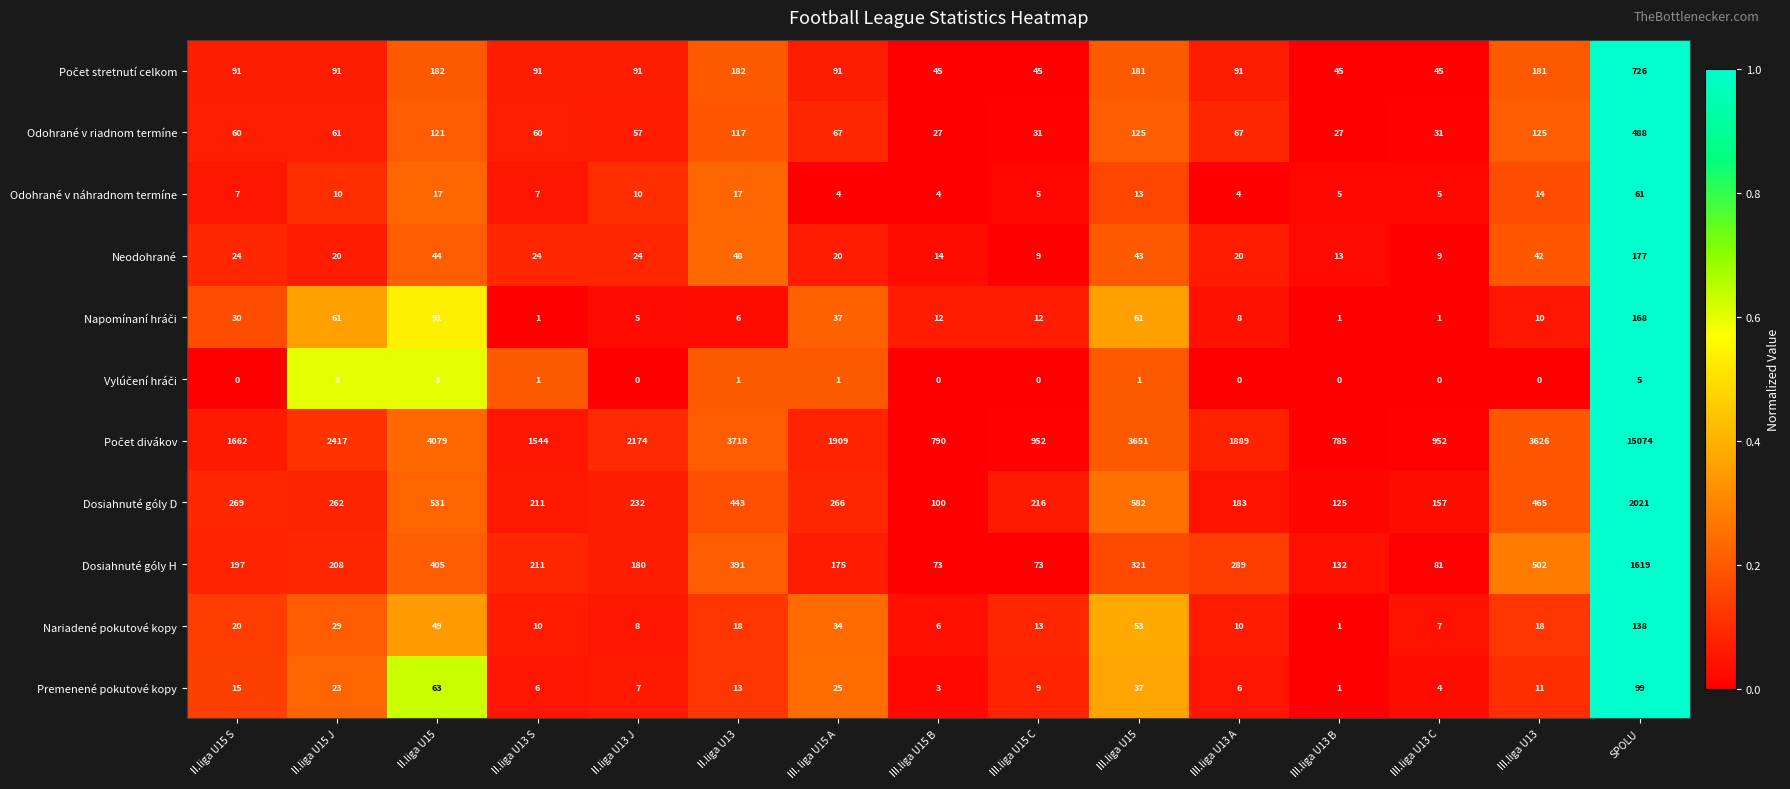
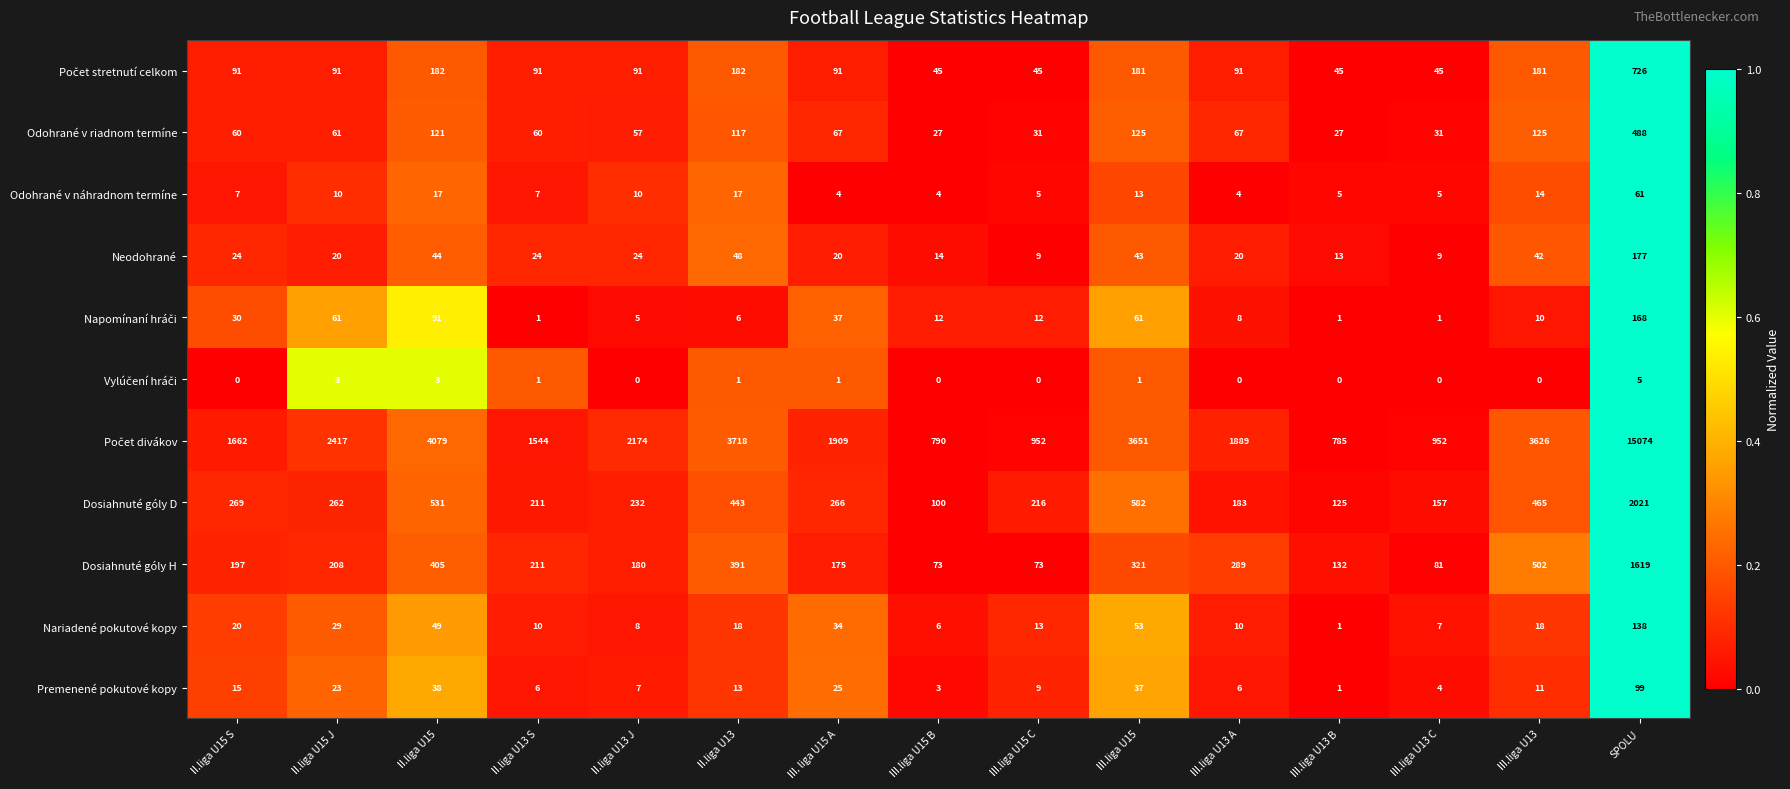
Premenené pokutové kopy, II.liga U15: 63 -> 38
